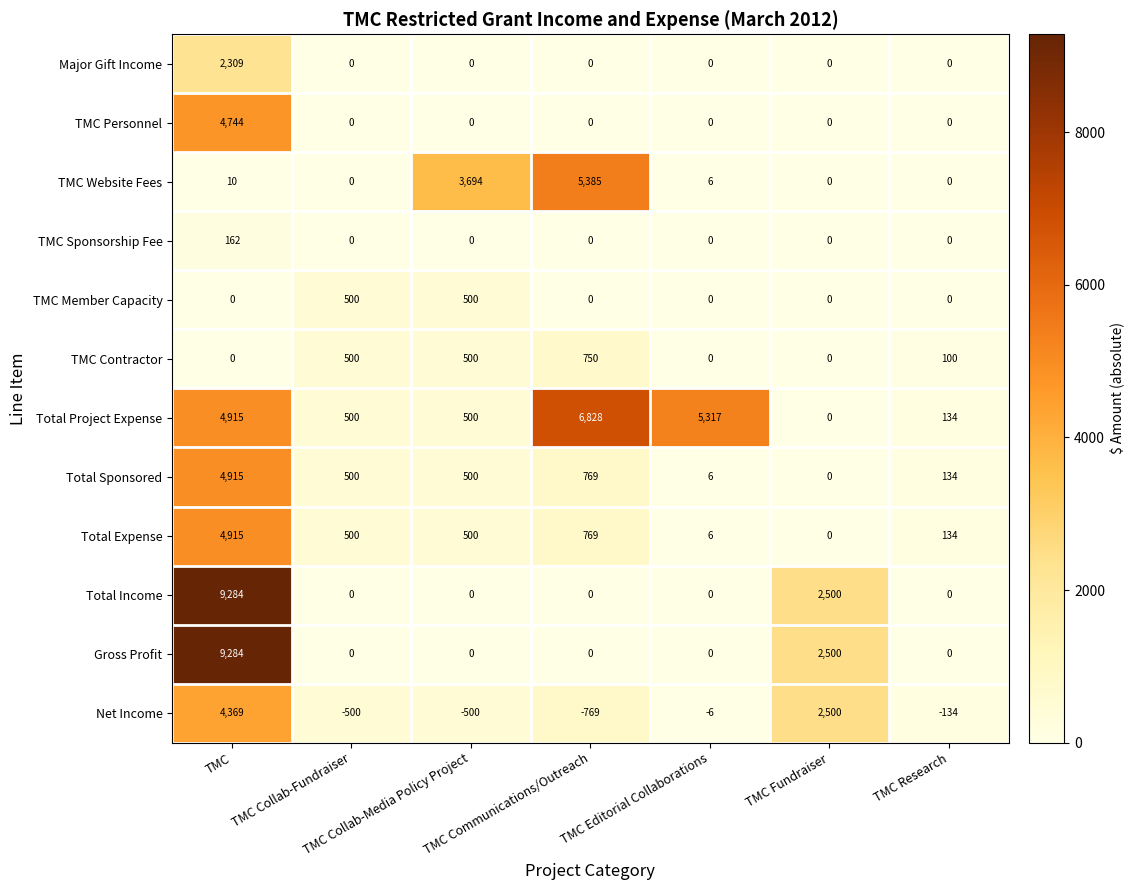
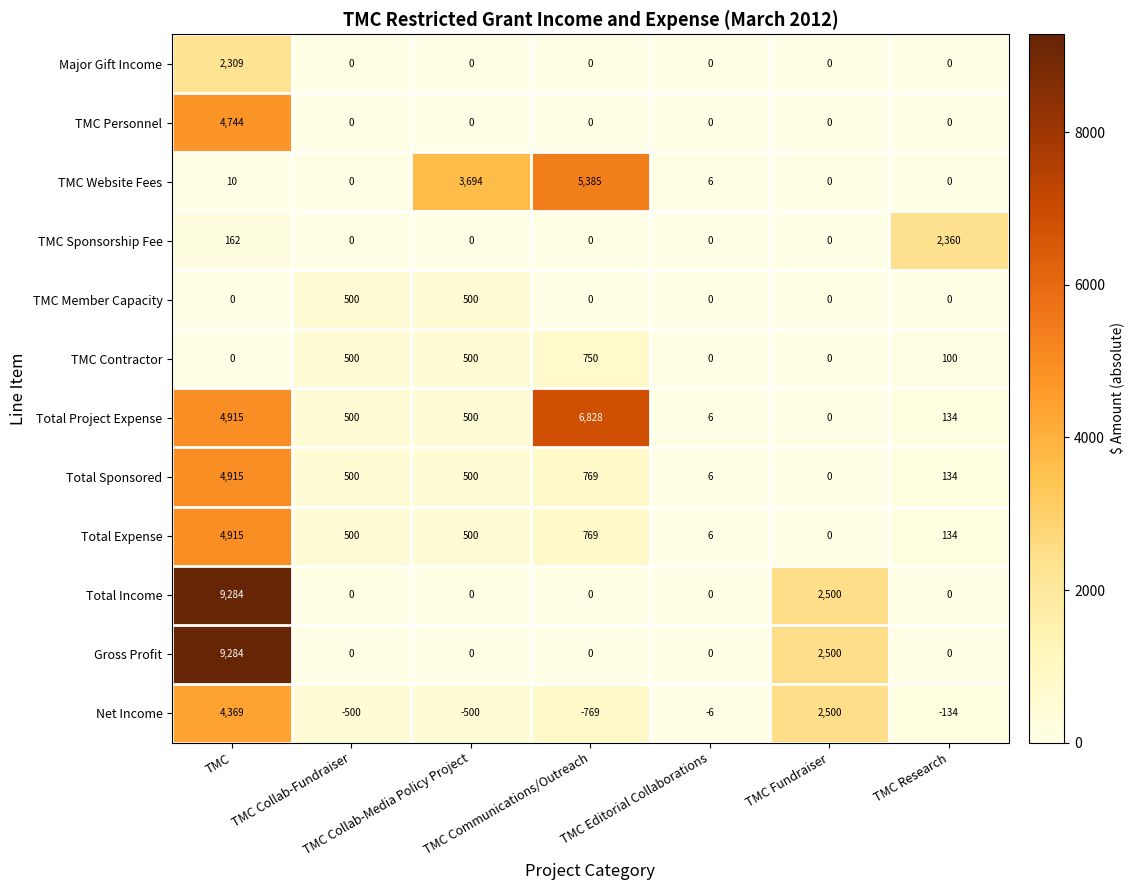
TMC Sponsorship Fee, TMC Research: 0 -> 2,360
Total Project Expense, TMC Editorial Collaborations: 5,317 -> 6
